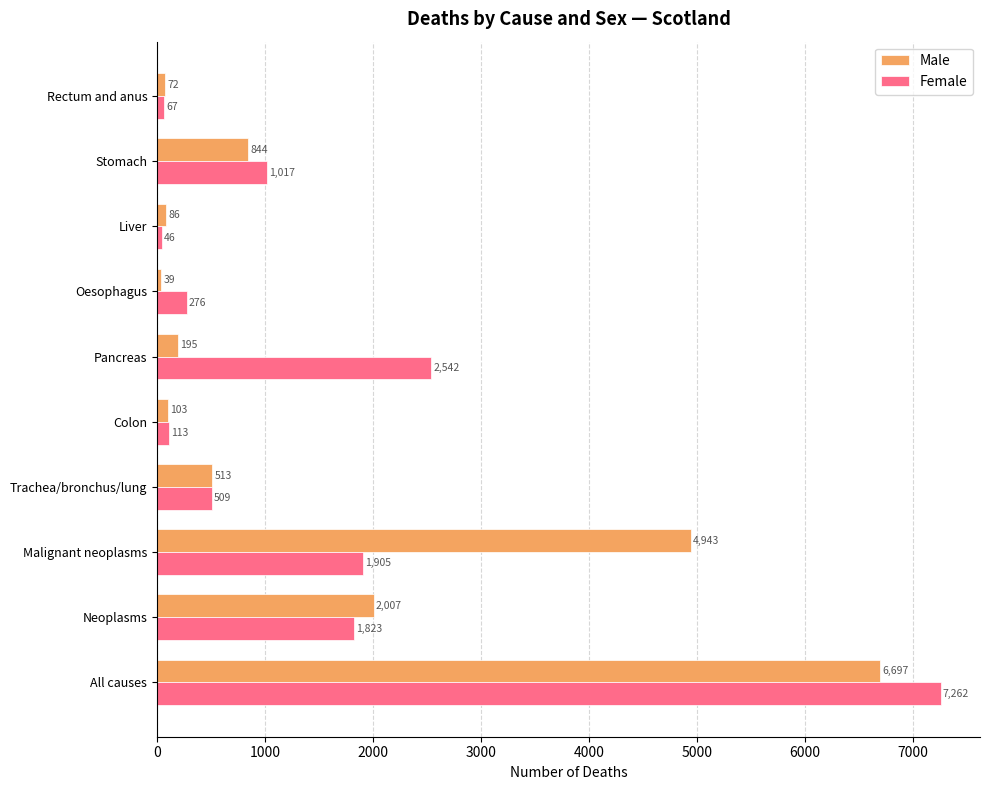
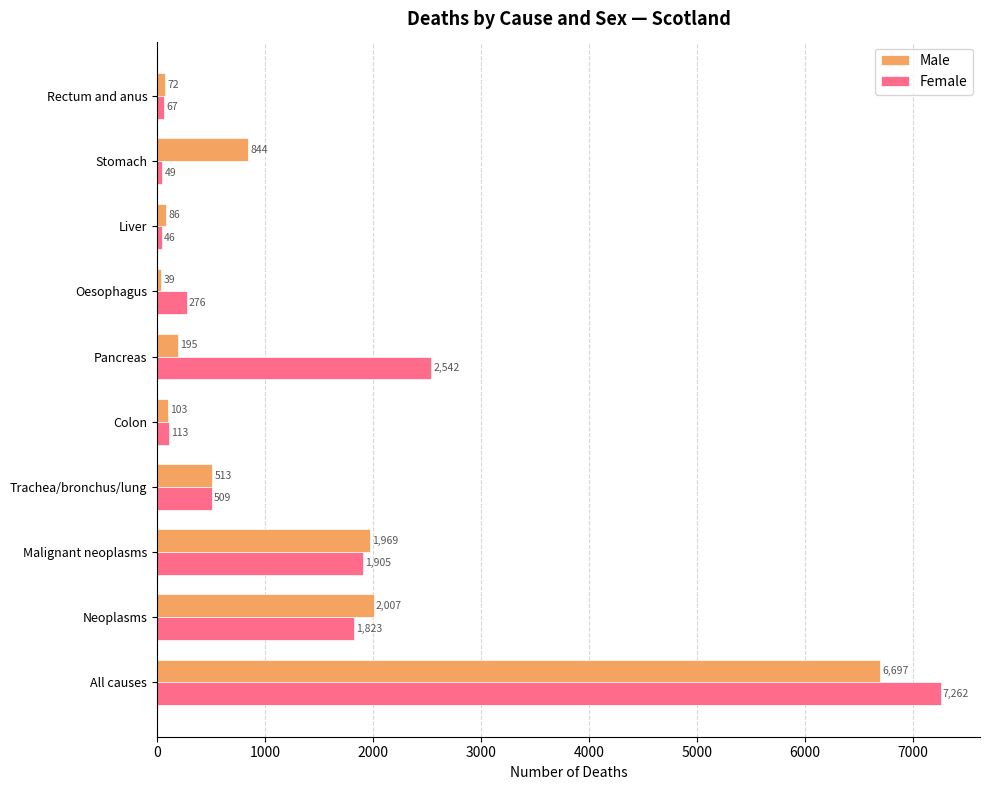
Female, Stomach: 1,017 -> 49
Male, Malignant neoplasms: 4,943 -> 1,969
